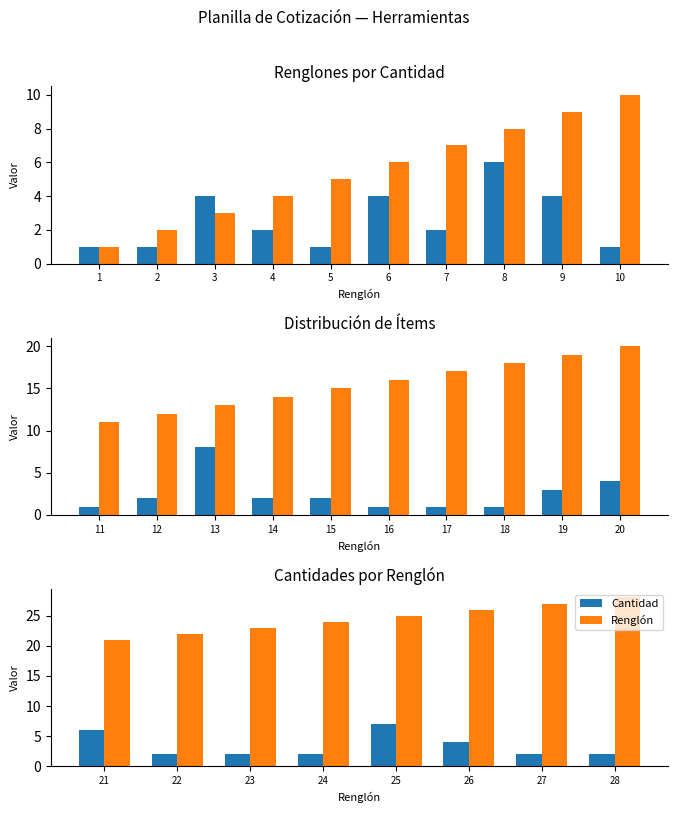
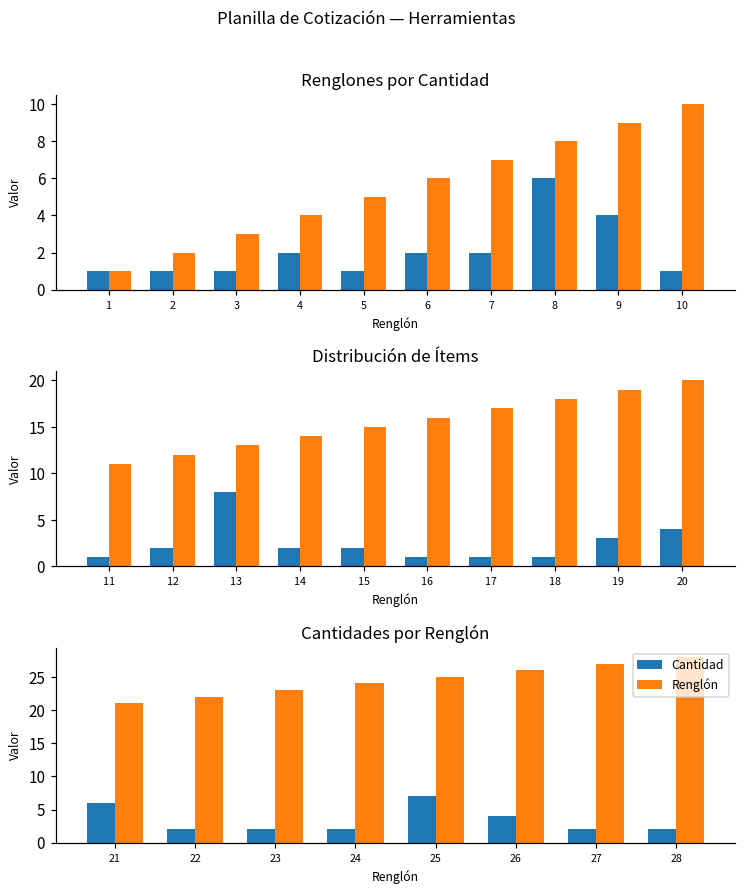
Renglones por Cantidad, Cantidad, 3: 4 -> 1
Renglones por Cantidad, Cantidad, 6: 4 -> 2
